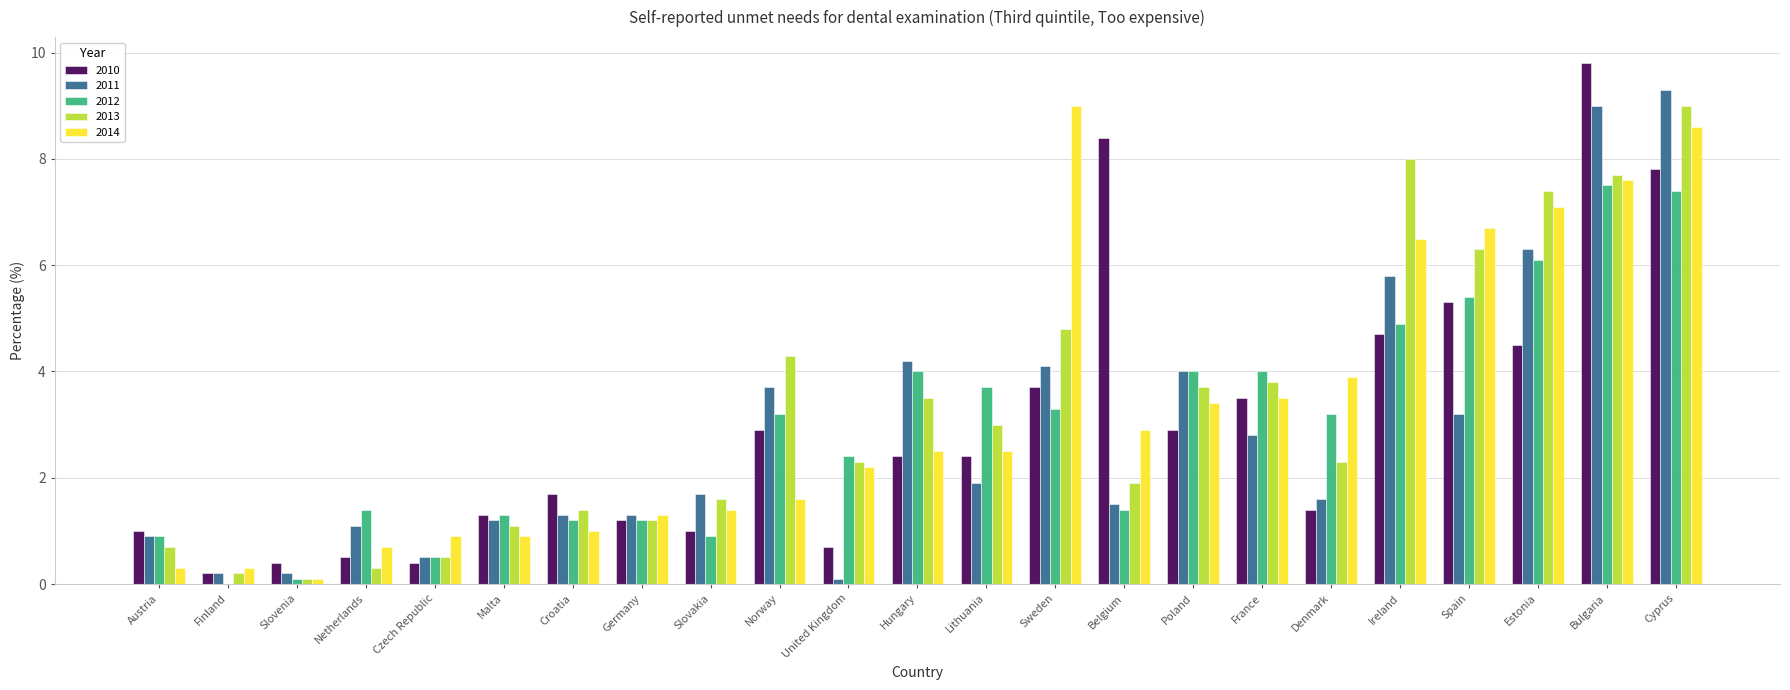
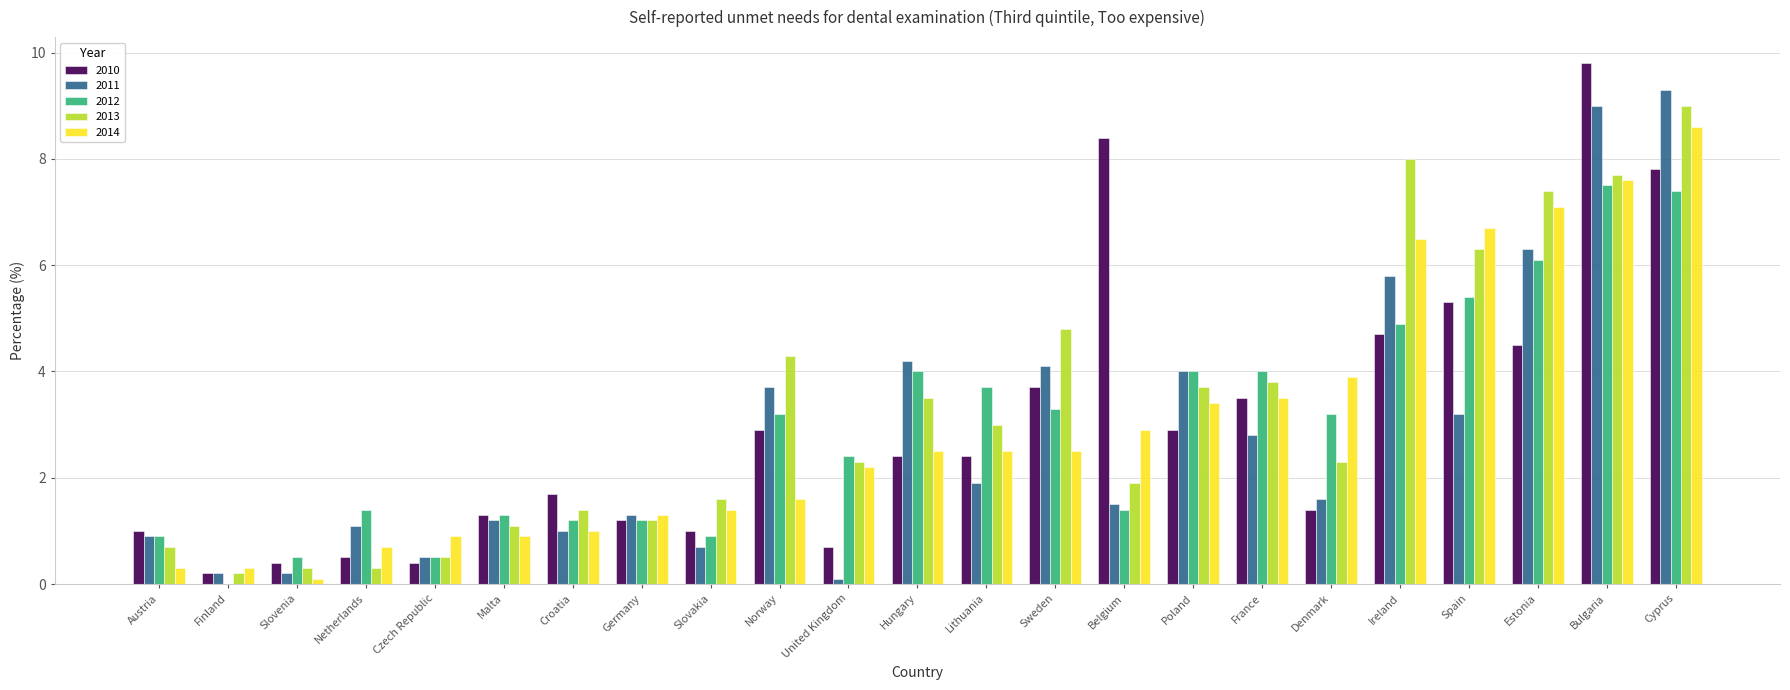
2012, Slovenia: 0.1 -> 0.5
2013, Slovenia: 0.1 -> 0.3
2011, Croatia: 1.3 -> 1.0
2011, Slovakia: 1.7 -> 0.7
2014, Sweden: 9.0 -> 2.5
